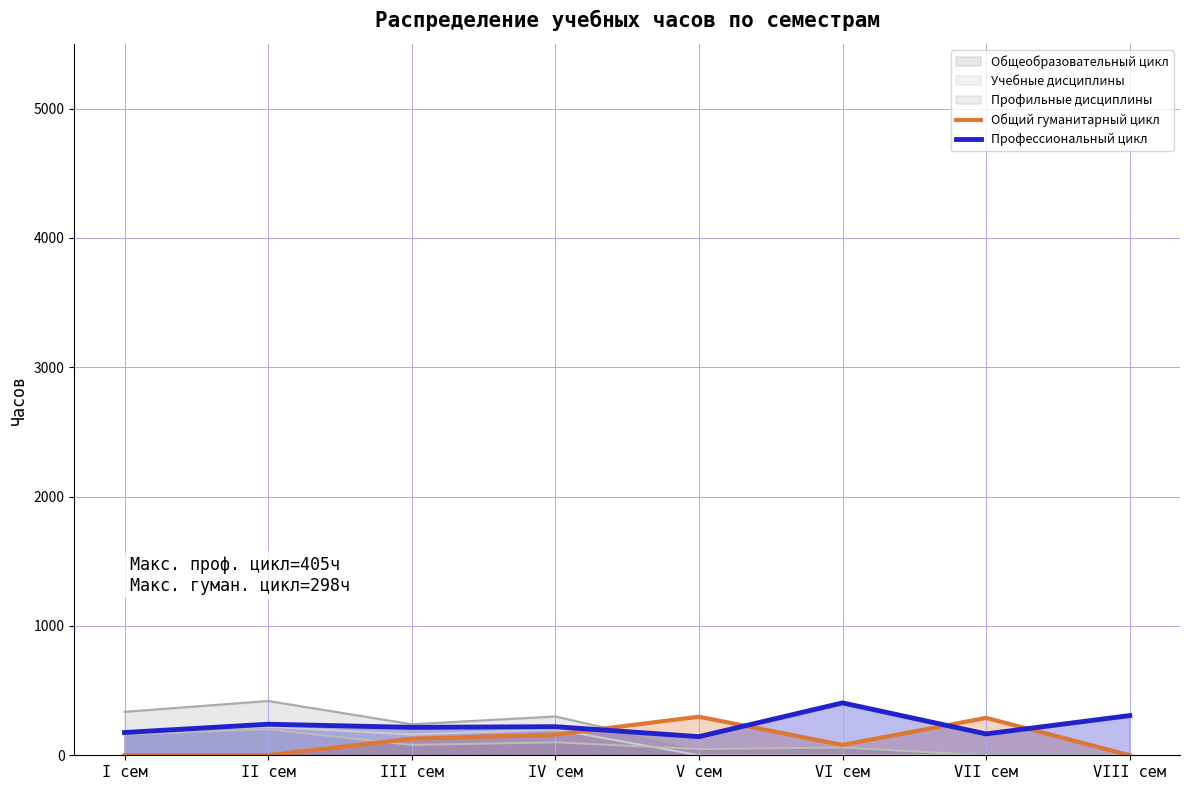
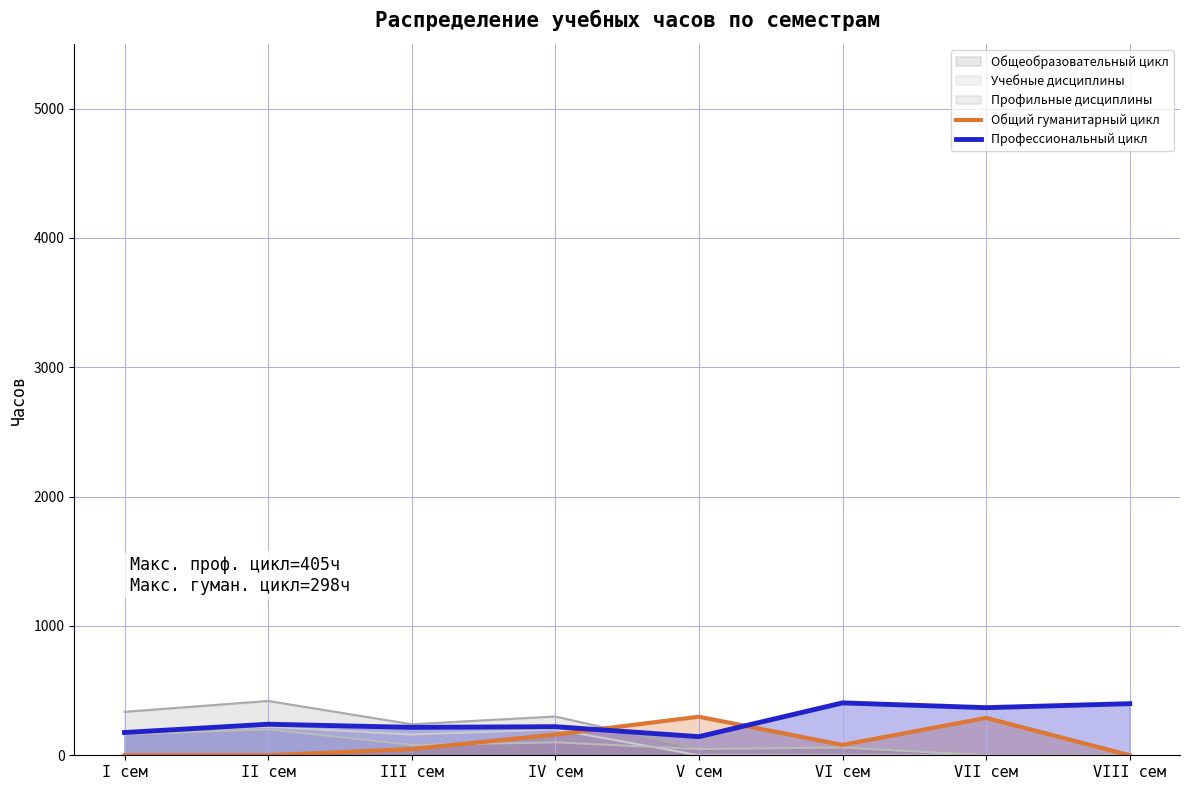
Общий гуманитарный цикл, III сем: 130 -> 50
Профессиональный цикл, VII сем: 170 -> 370
Профессиональный цикл, VIII сем: 310 -> 400
